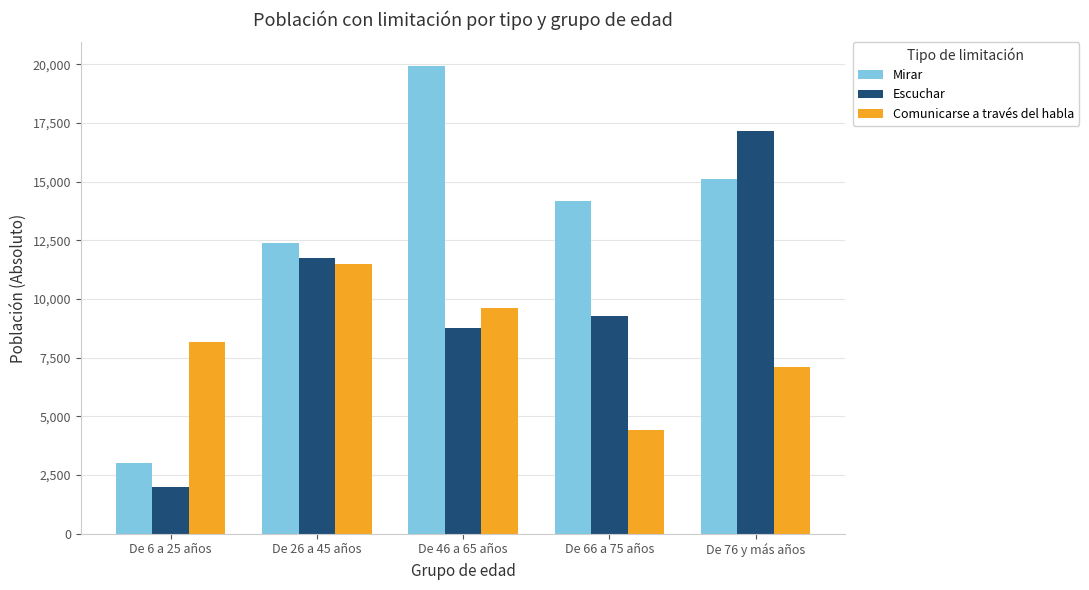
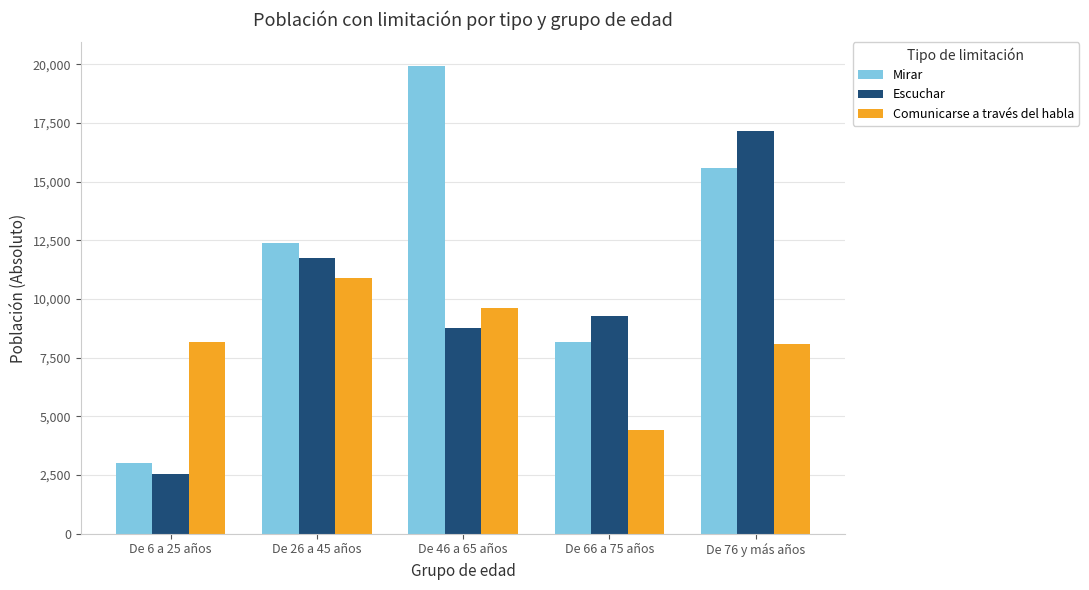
Escuchar, De 6 a 25 años: 2,000 -> 2,500
Comunicarse a través del habla, De 26 a 45 años: 11,500 -> 10,900
Mirar, De 66 a 75 años: 14,200 -> 8,200
Mirar, De 76 y más años: 15,100 -> 15,600
Comunicarse a través del habla, De 76 y más años: 7,100 -> 8,100
